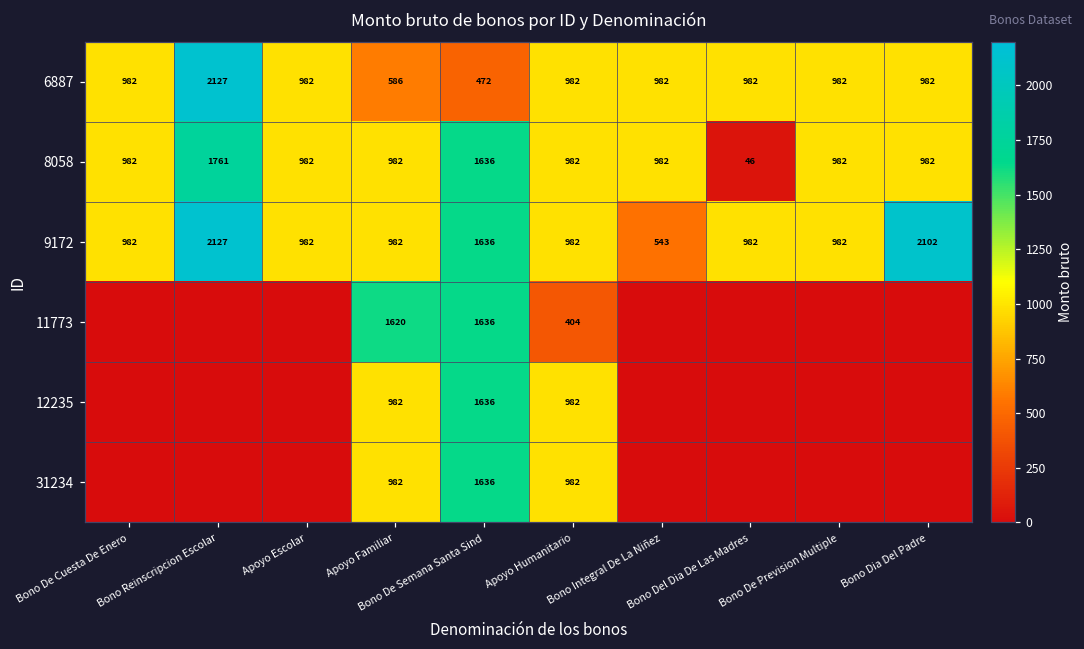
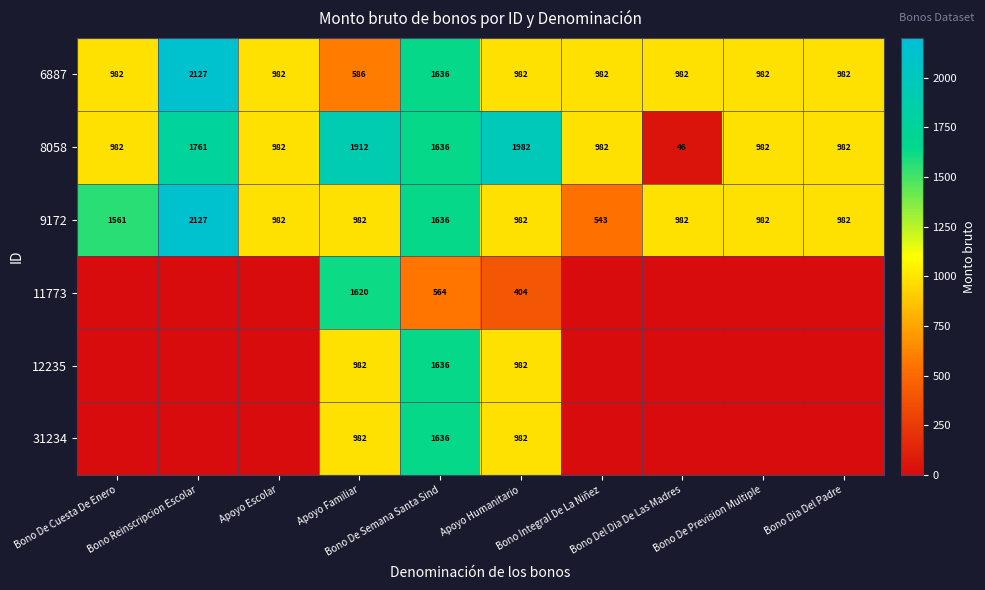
6887, Bono De Semana Santa Sind: 472 -> 1636
8058, Apoyo Familiar: 982 -> 1912
8058, Apoyo Humanitario: 982 -> 1982
9172, Bono De Cuesta De Enero: 982 -> 1561
9172, Bono Dia Del Padre: 2102 -> 982
11773, Bono De Semana Santa Sind: 1636 -> 564
